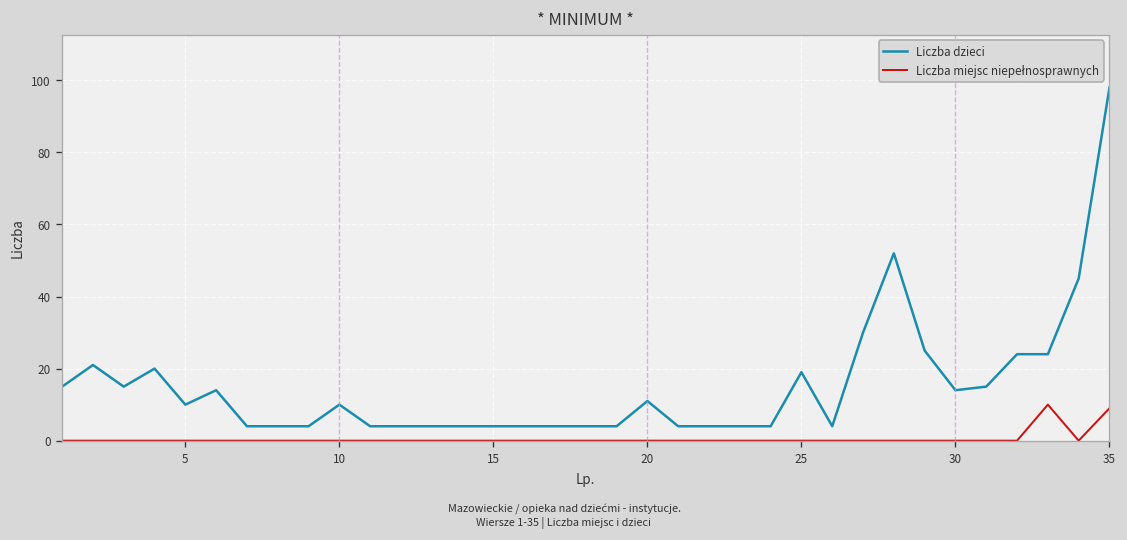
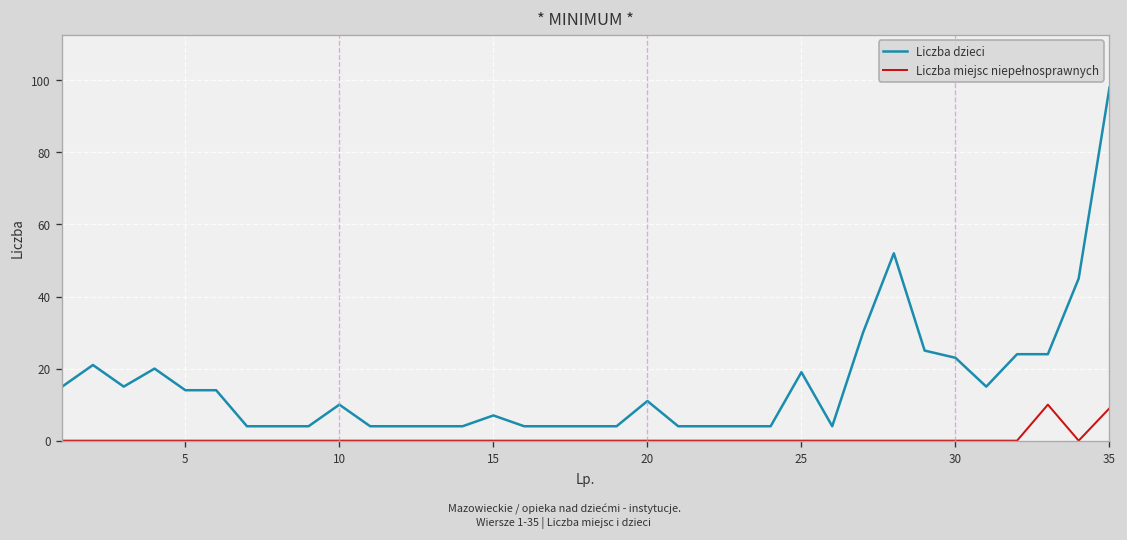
Liczba dzieci, 5: 10 -> 14
Liczba dzieci, 15: 4 -> 7
Liczba dzieci, 30: 14 -> 23
